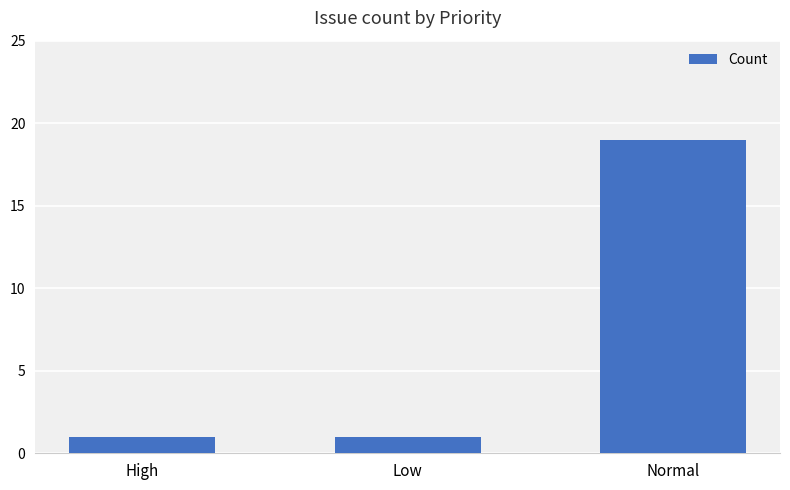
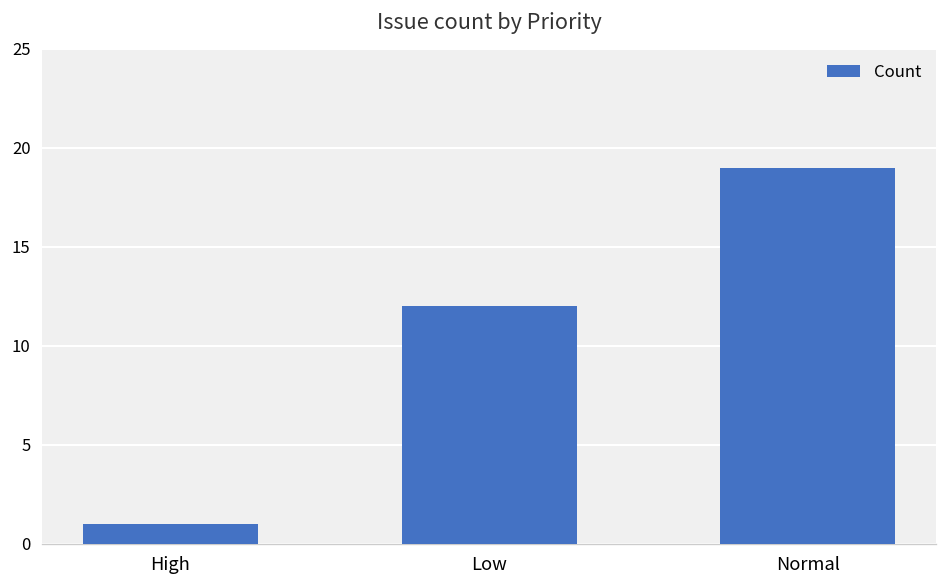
Low: 1 -> 12
